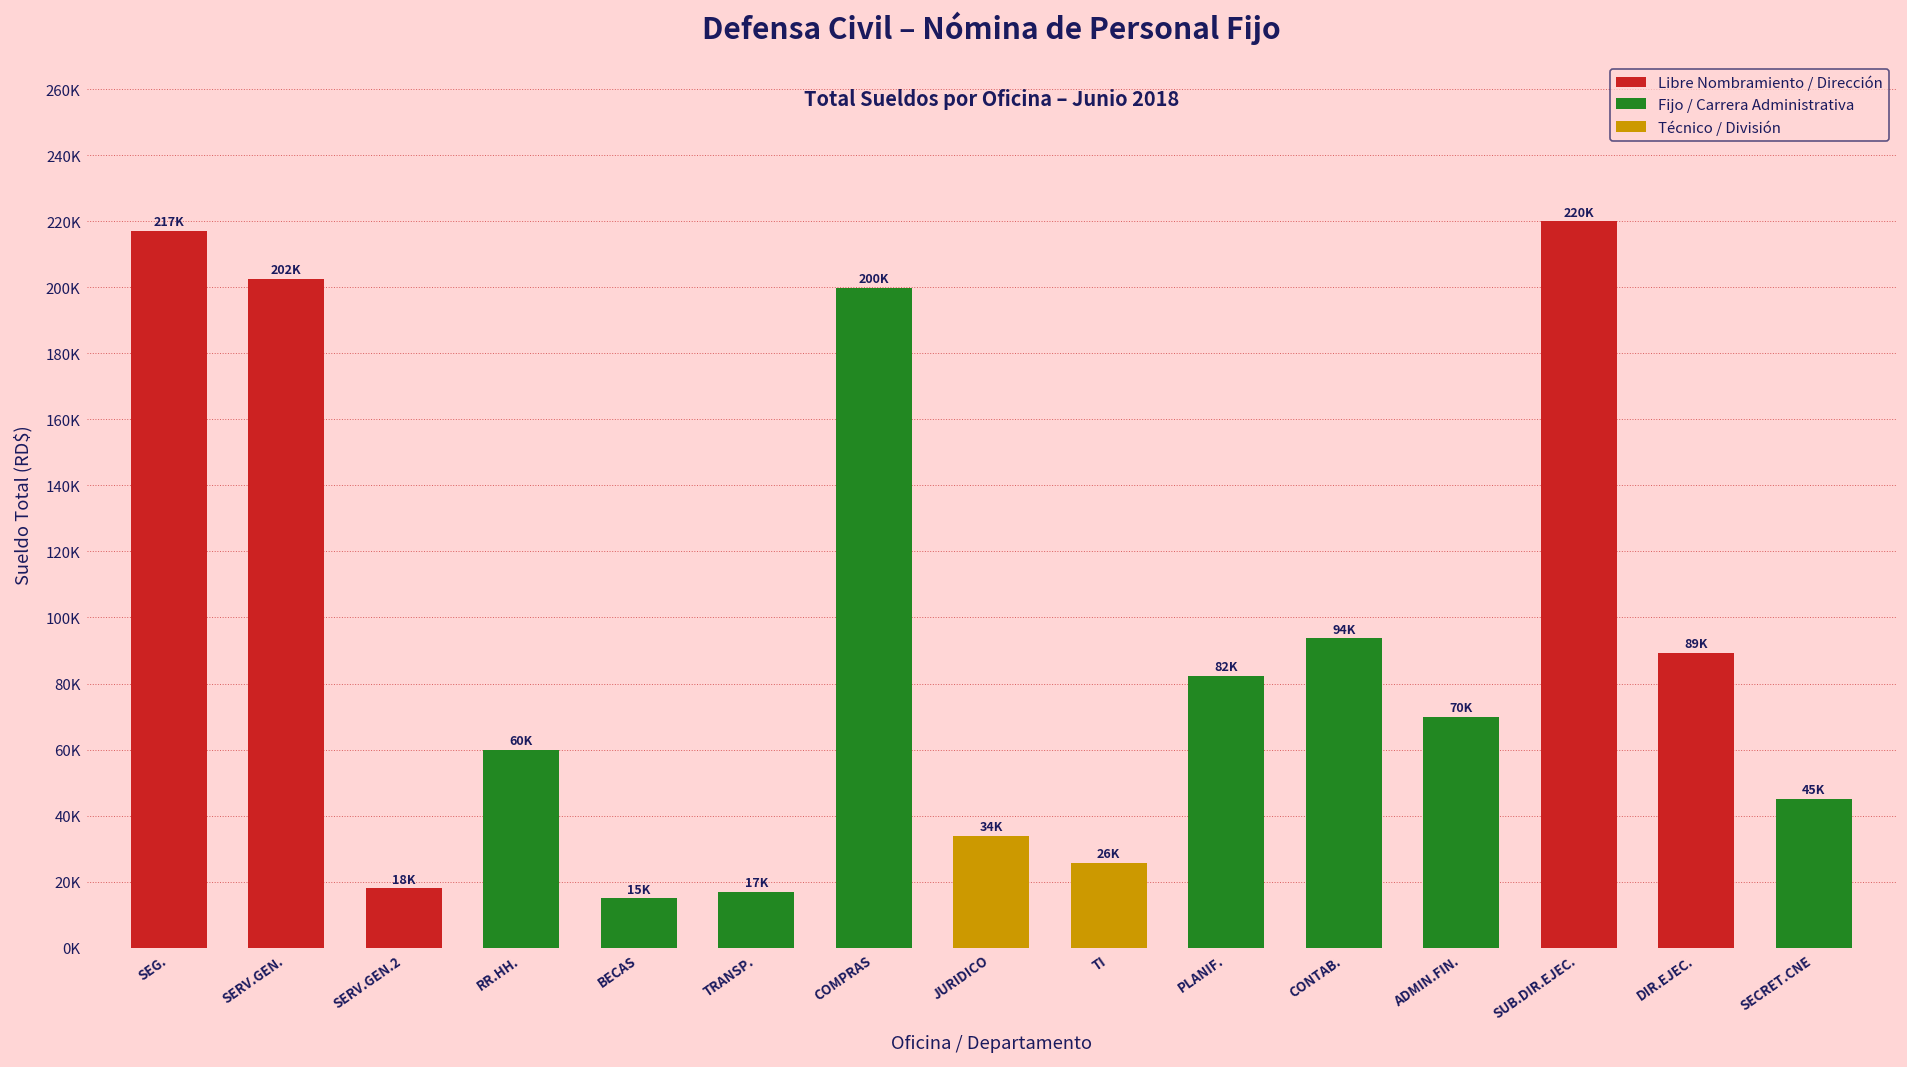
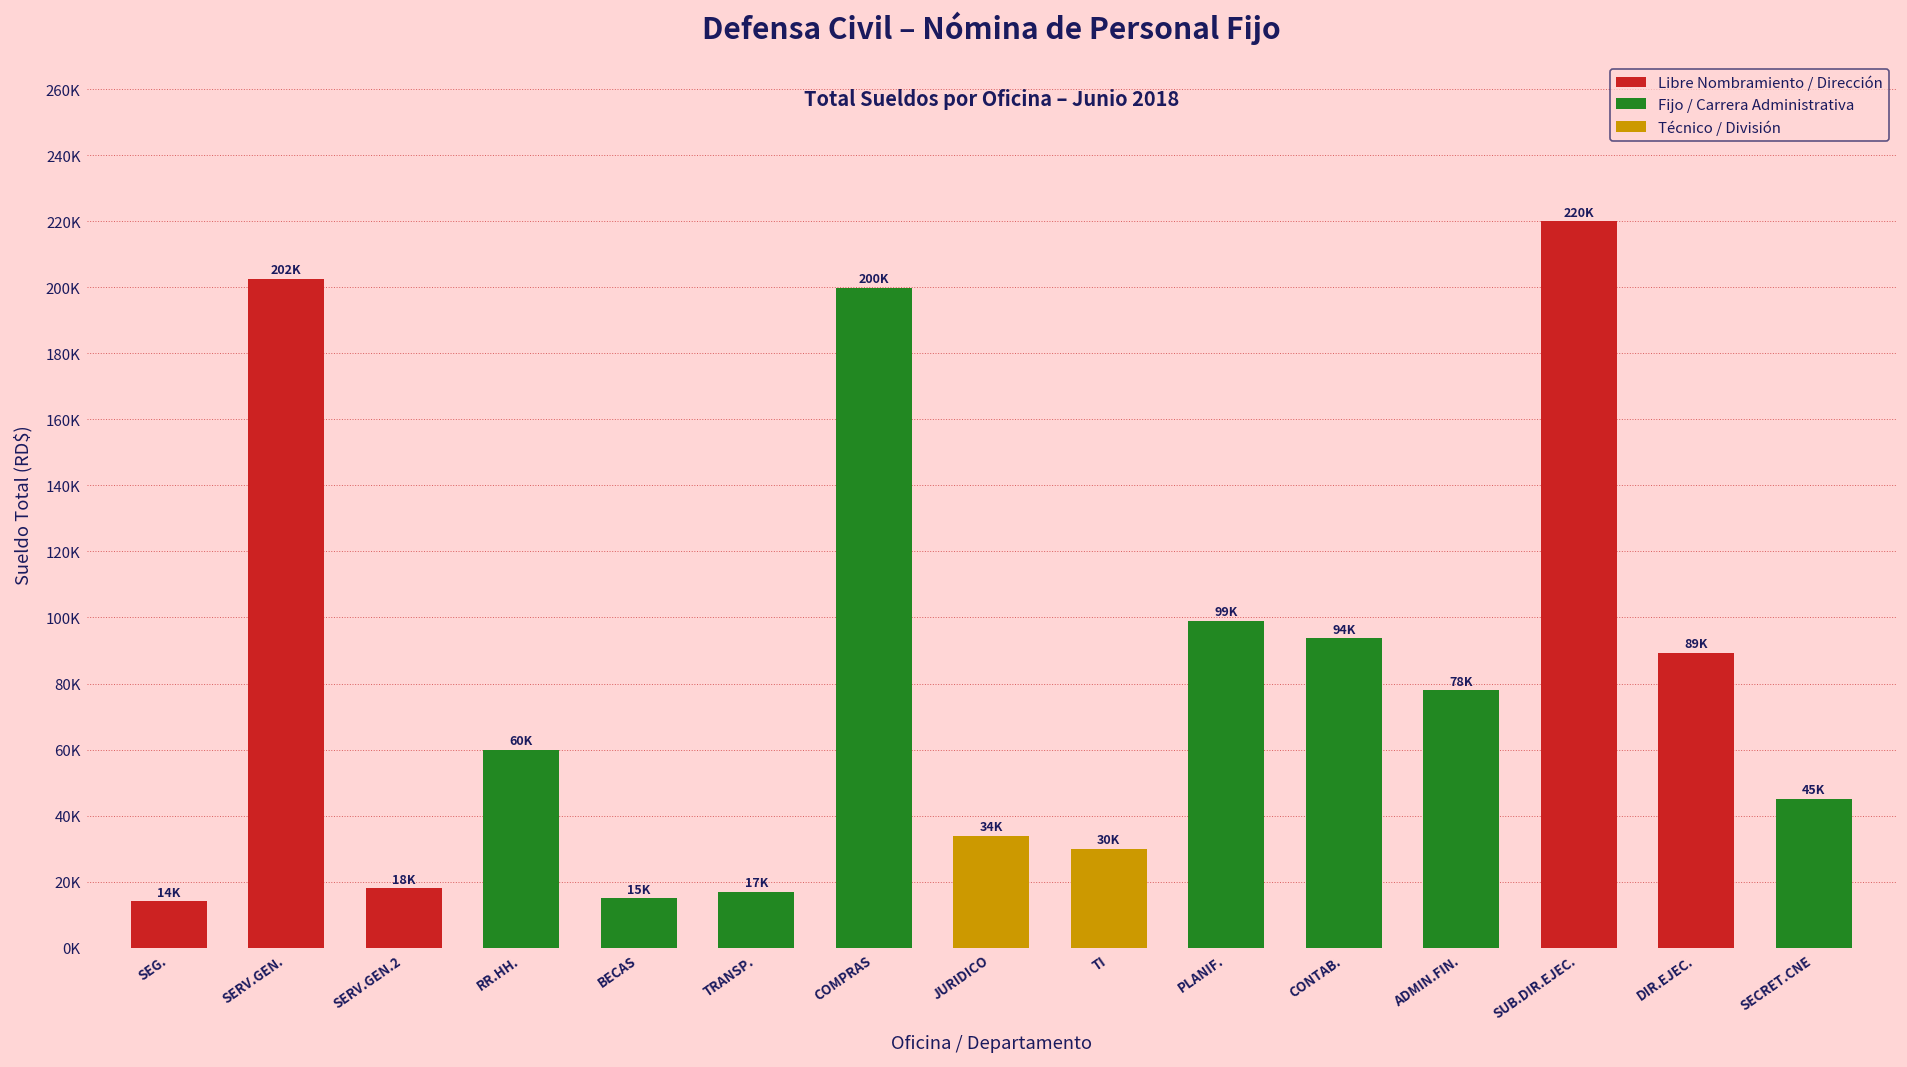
SEG.: 217K -> 14K
TI: 26K -> 30K
PLANIF.: 82K -> 99K
ADMIN.FIN.: 70K -> 78K
